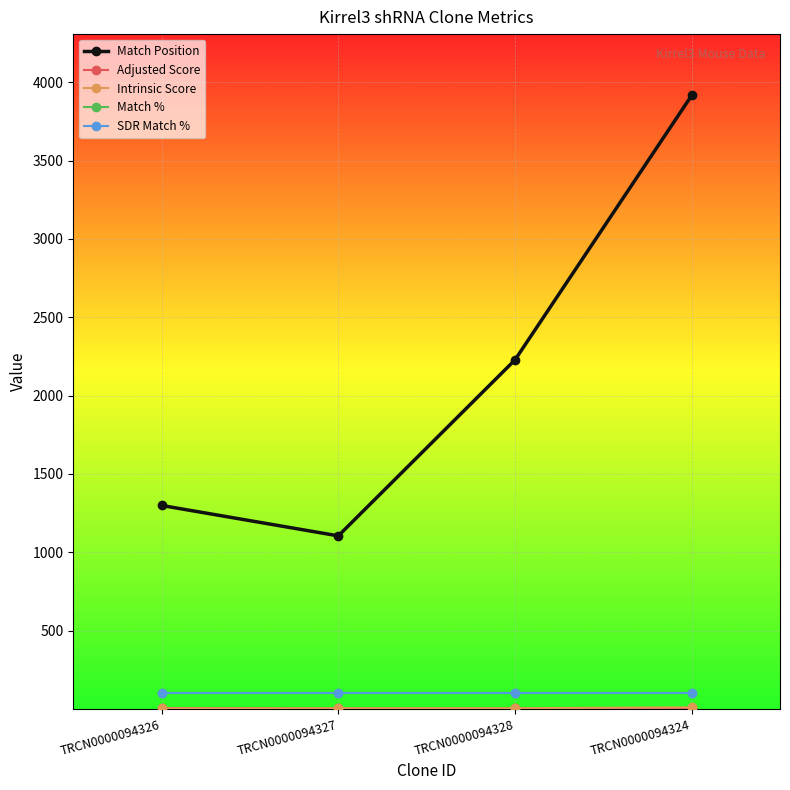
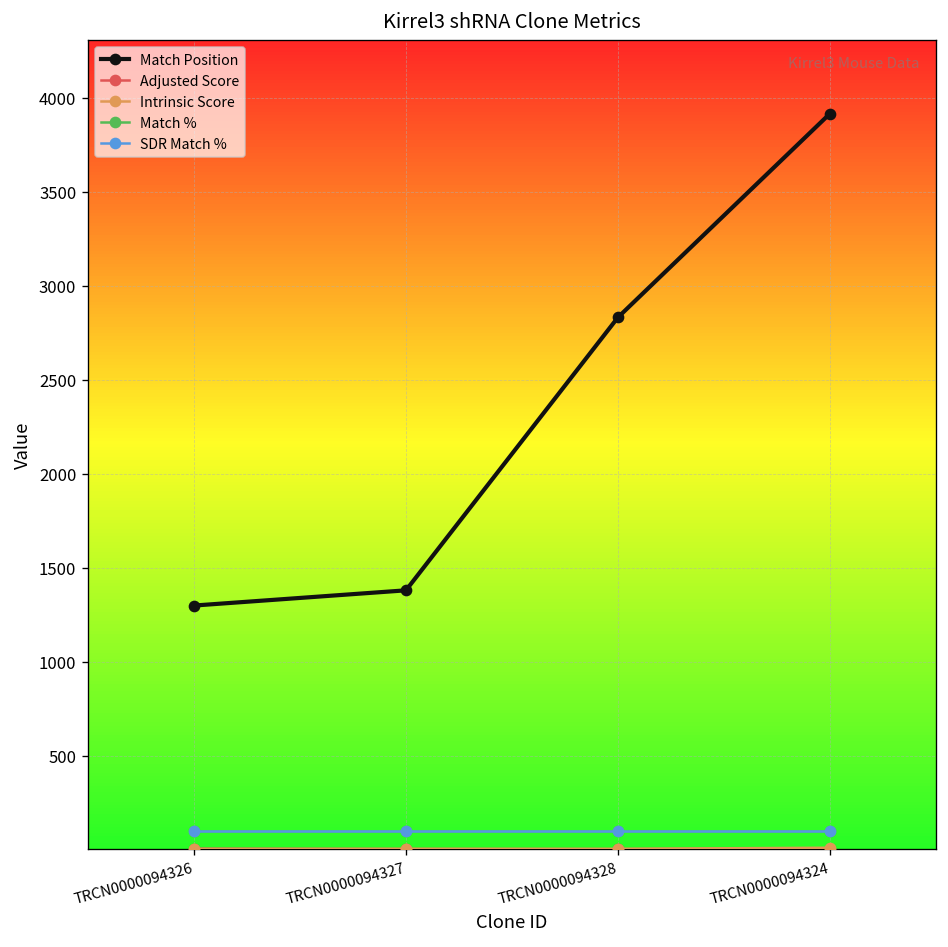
Match Position, TRCN0000094327: 1110 -> 1380
Match Position, TRCN0000094328: 2230 -> 2830
